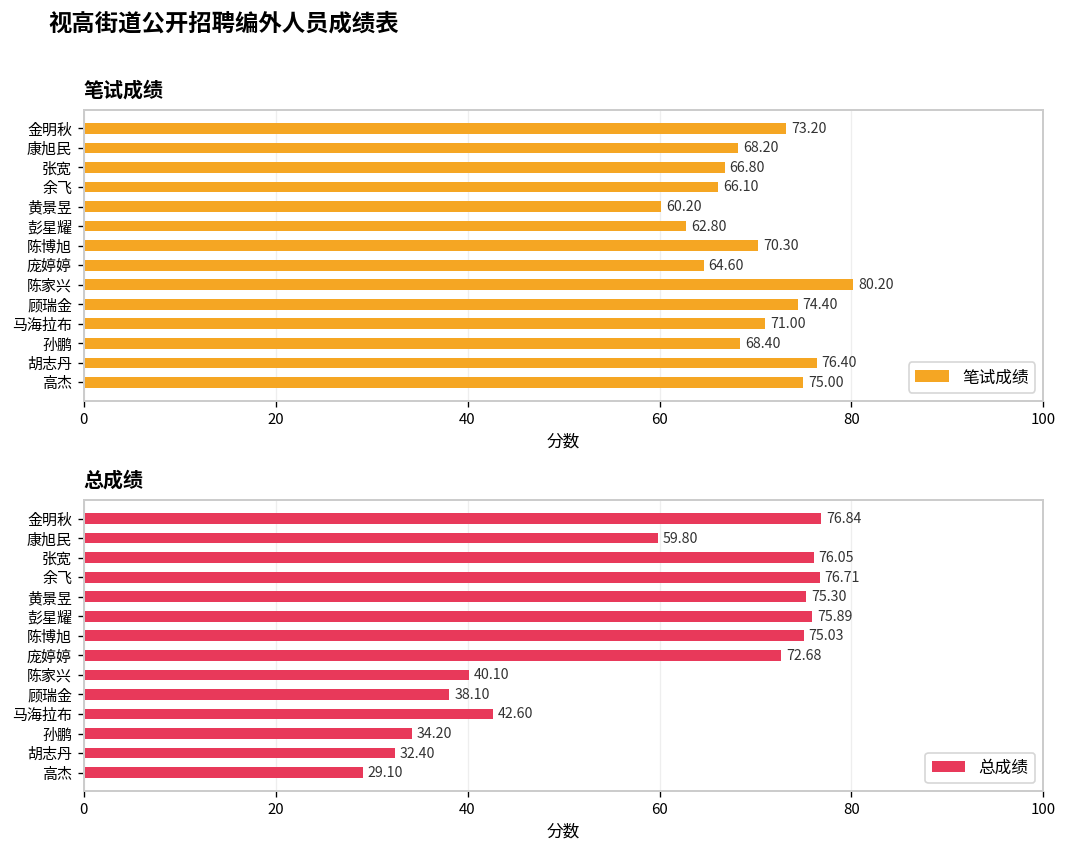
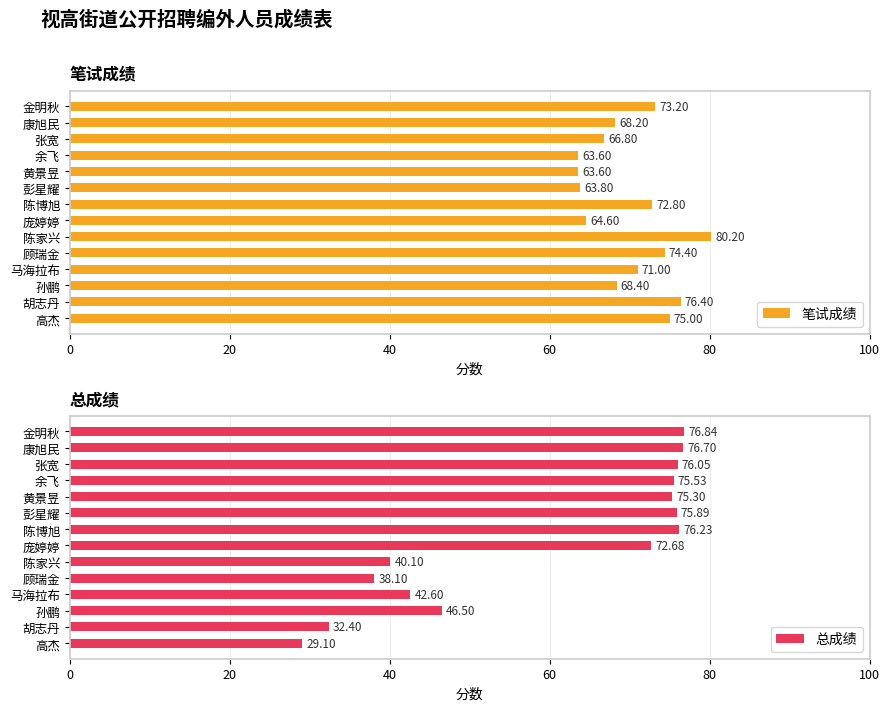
笔试成绩, 余飞: 66.10 -> 63.60
笔试成绩, 黄景昱: 60.20 -> 63.60
笔试成绩, 彭星耀: 62.80 -> 63.80
笔试成绩, 陈博旭: 70.30 -> 72.80
总成绩, 康旭民: 59.80 -> 76.70
总成绩, 余飞: 76.71 -> 75.53
总成绩, 陈博旭: 75.03 -> 76.23
总成绩, 孙鹏: 34.20 -> 46.50
